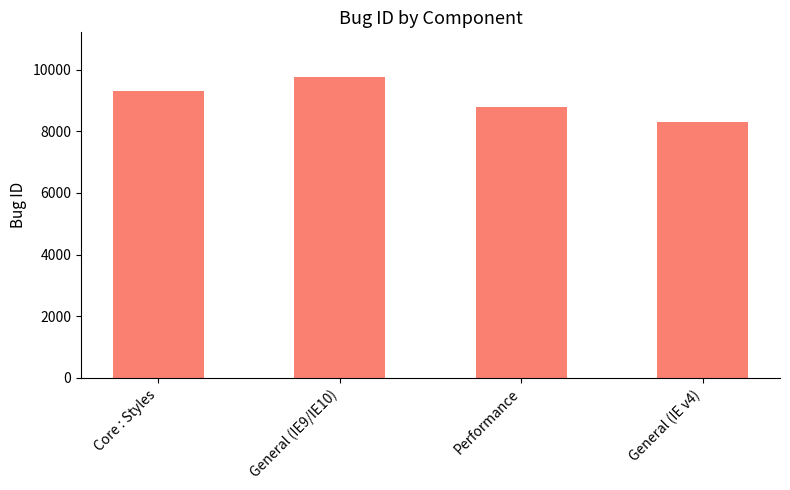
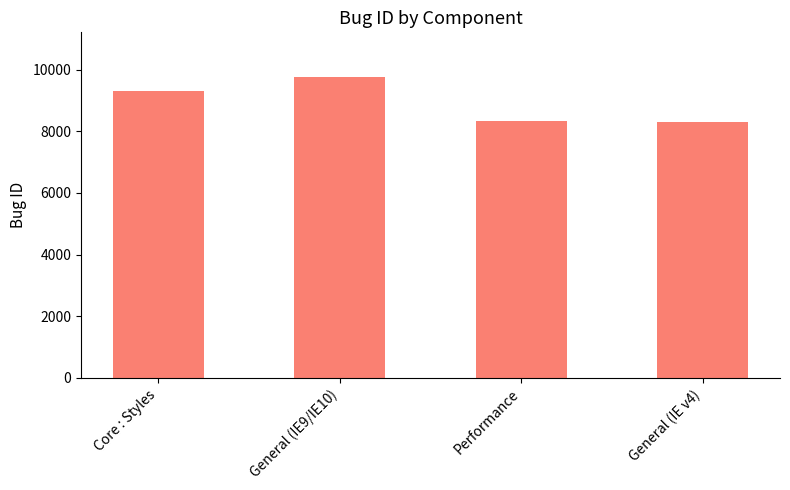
Performance: 8800 -> 8300
